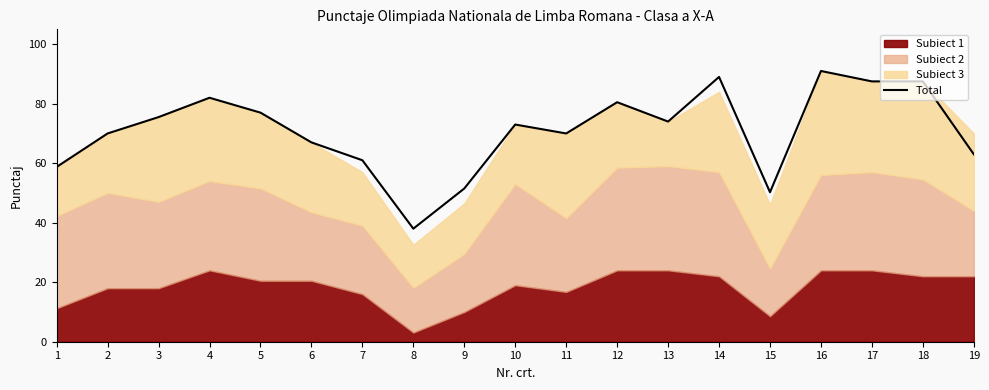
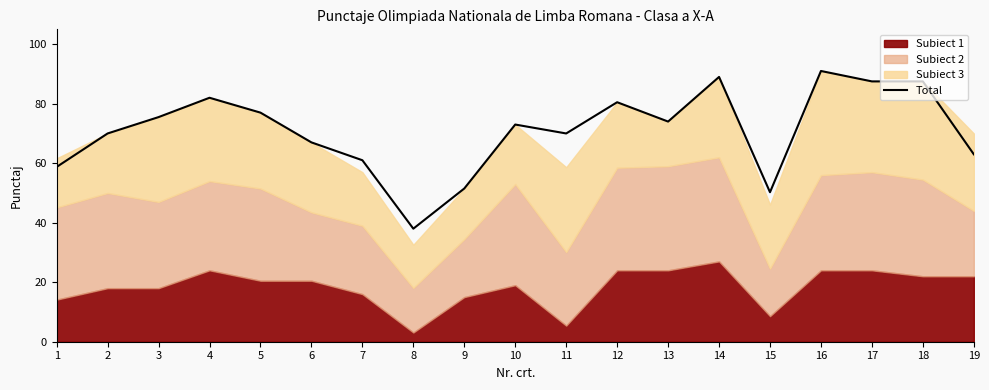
Subiect 1, 1: 11 -> 14
Subiect 1, 9: 10 -> 15
Subiect 1, 11: 17 -> 5
Subiect 1, 14: 22 -> 27
